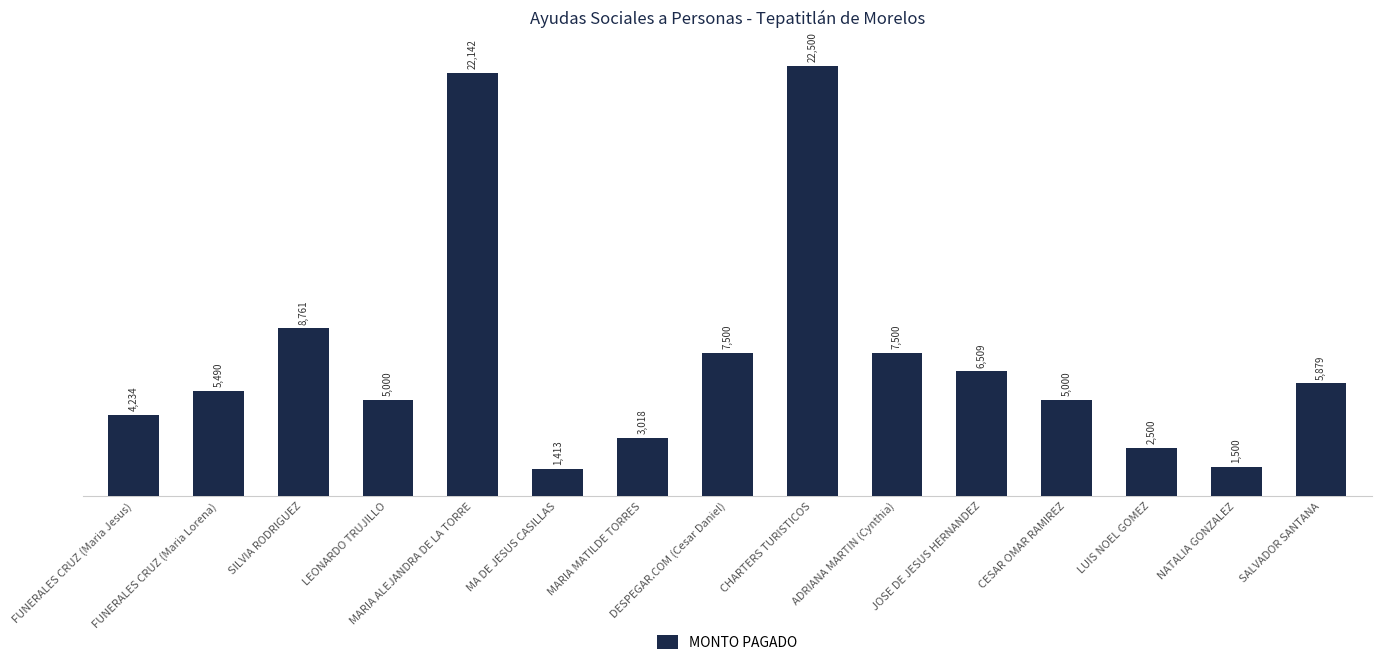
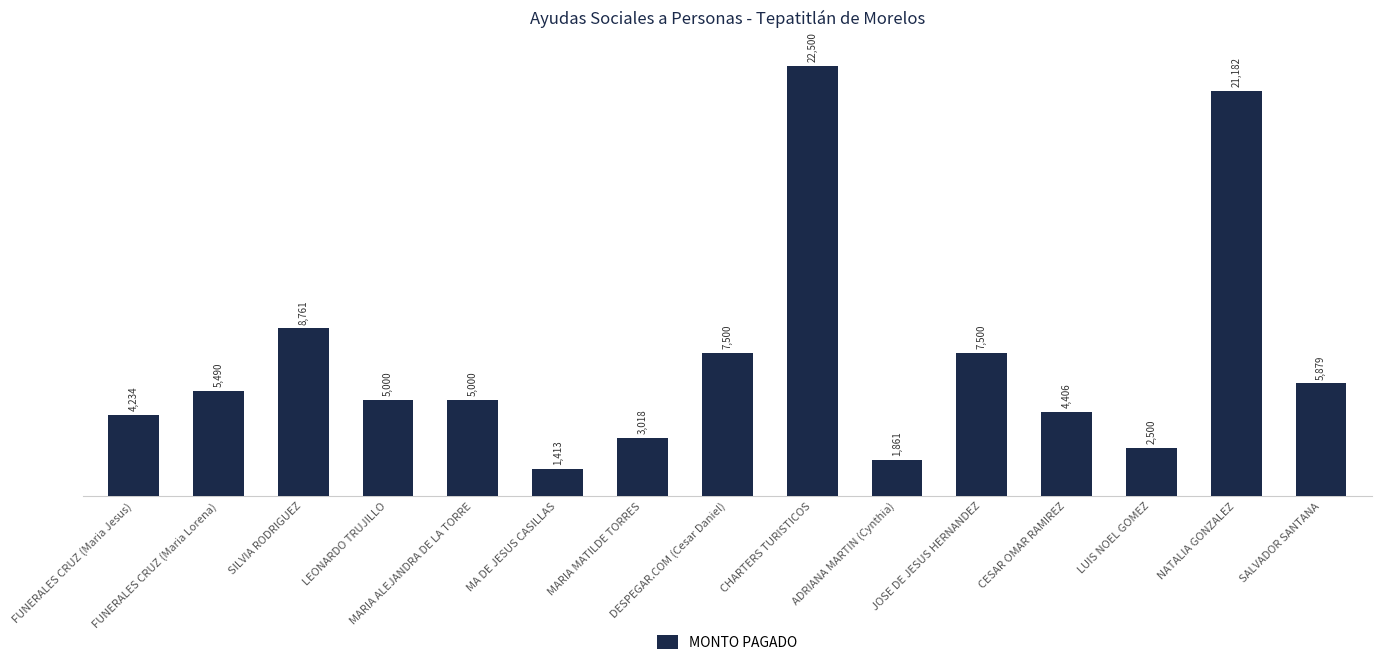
MARIA ALEJANDRA DE LA TORRE: 22,142 -> 5,000
ADRIANA MARTIN (Cynthia): 7,500 -> 1,861
JOSE DE JESUS HERNANDEZ: 6,509 -> 7,500
CESAR OMAR RAMIREZ: 5,000 -> 4,406
NATALIA GONZALEZ: 1,500 -> 21,182
